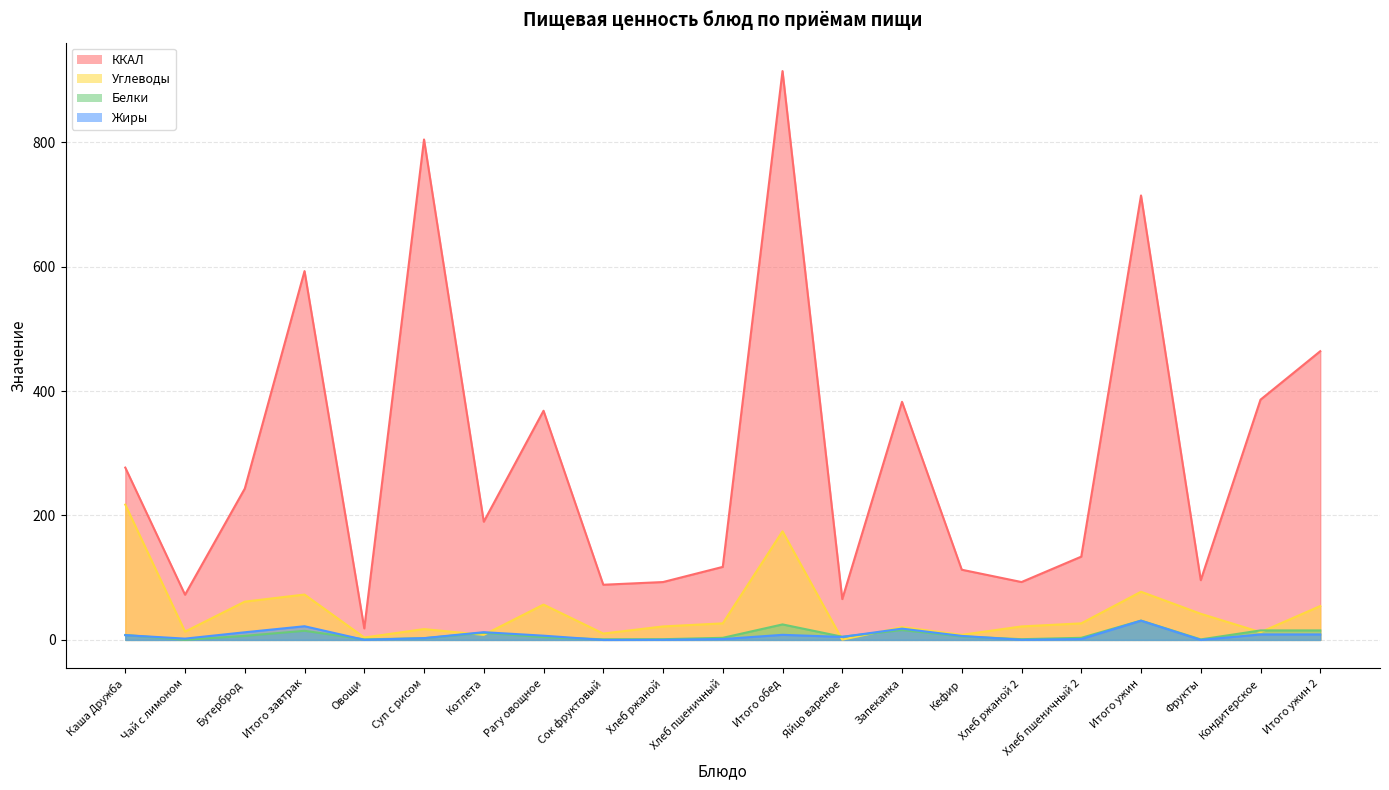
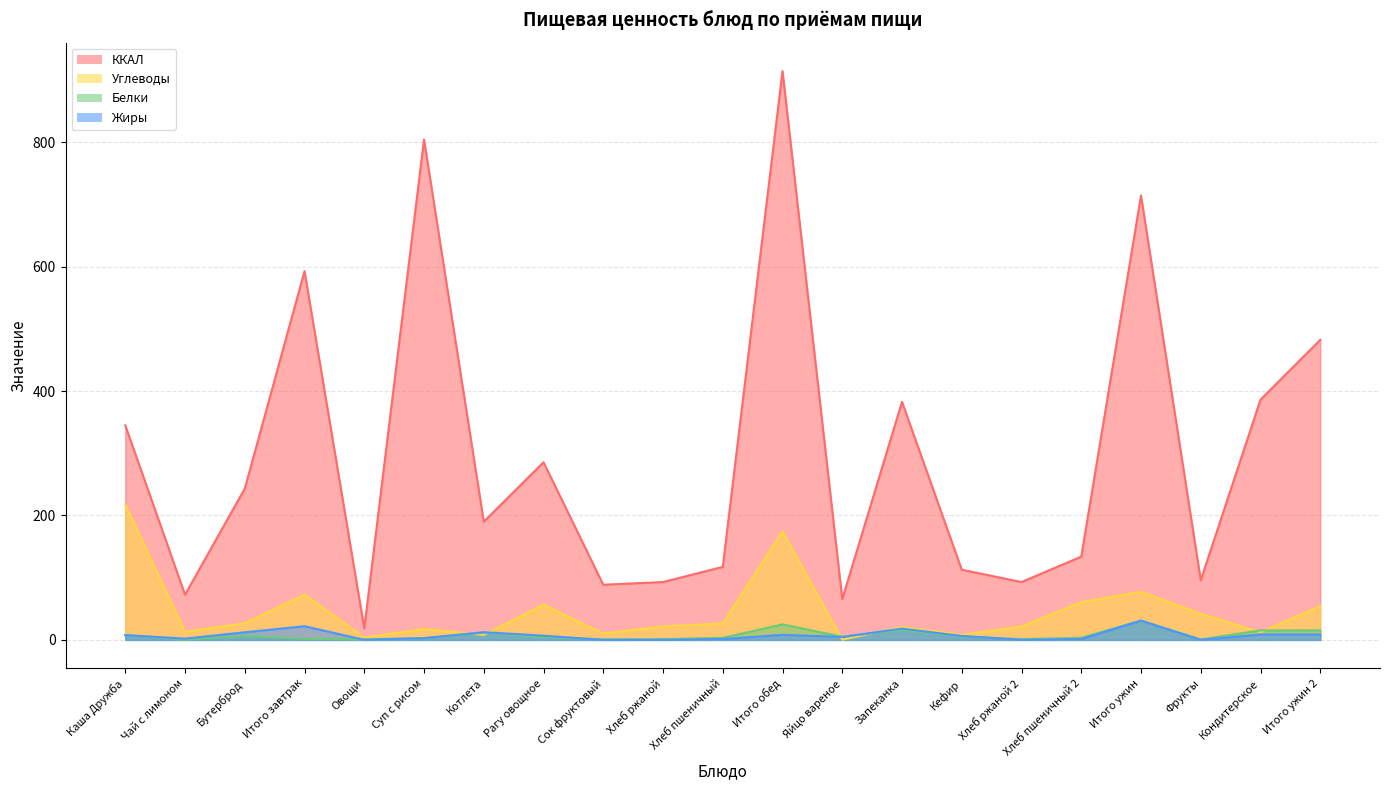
ККАЛ, Каша Дружба: 280 -> 340
Углеводы, Бутерброд: 60 -> 30
Белки, Итого завтрак: 10 -> 0
ККАЛ, Рагу овощное: 370 -> 290
Углеводы, Хлеб пшеничный 2: 30 -> 60
ККАЛ, Итого ужин 2: 460 -> 480
